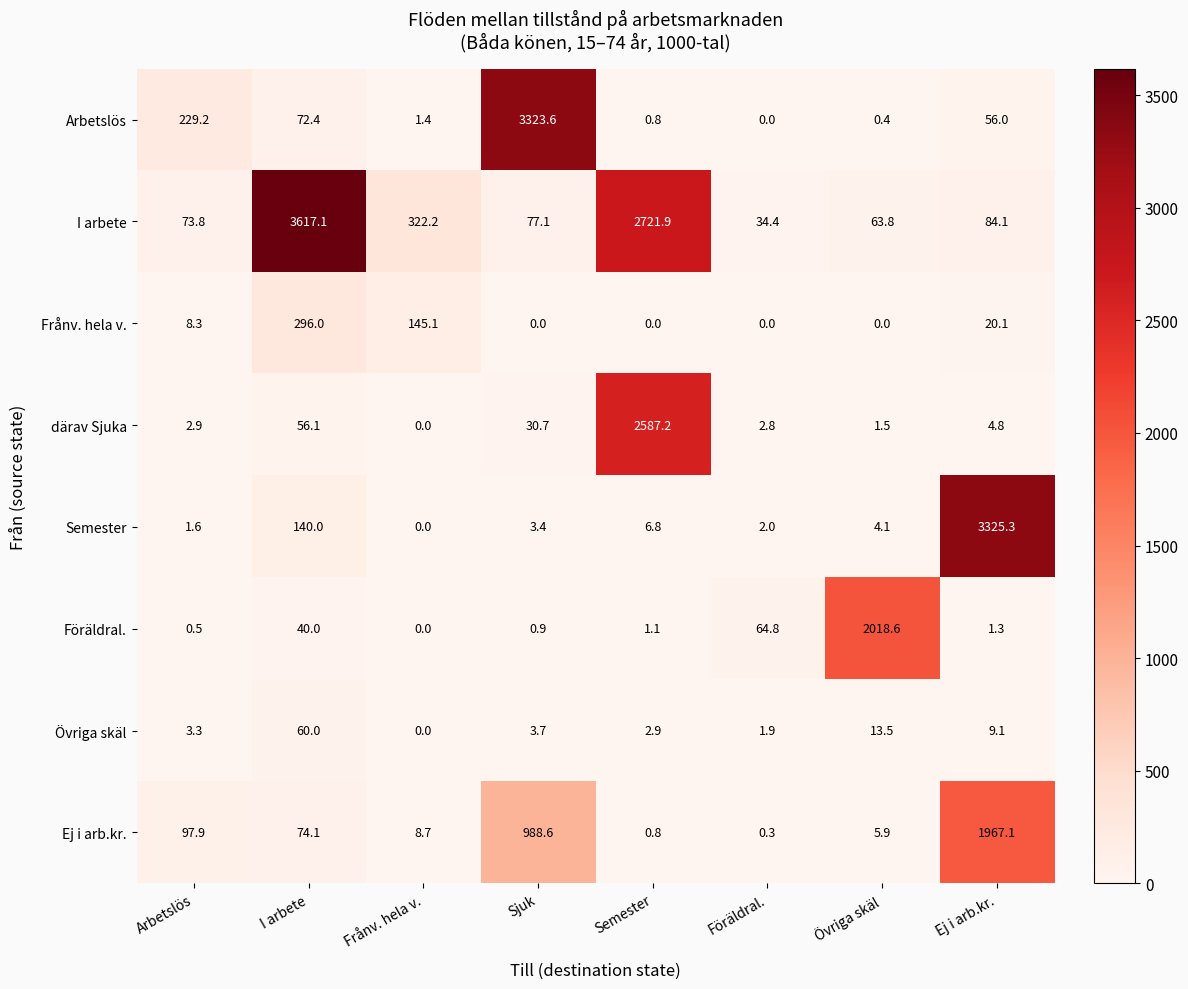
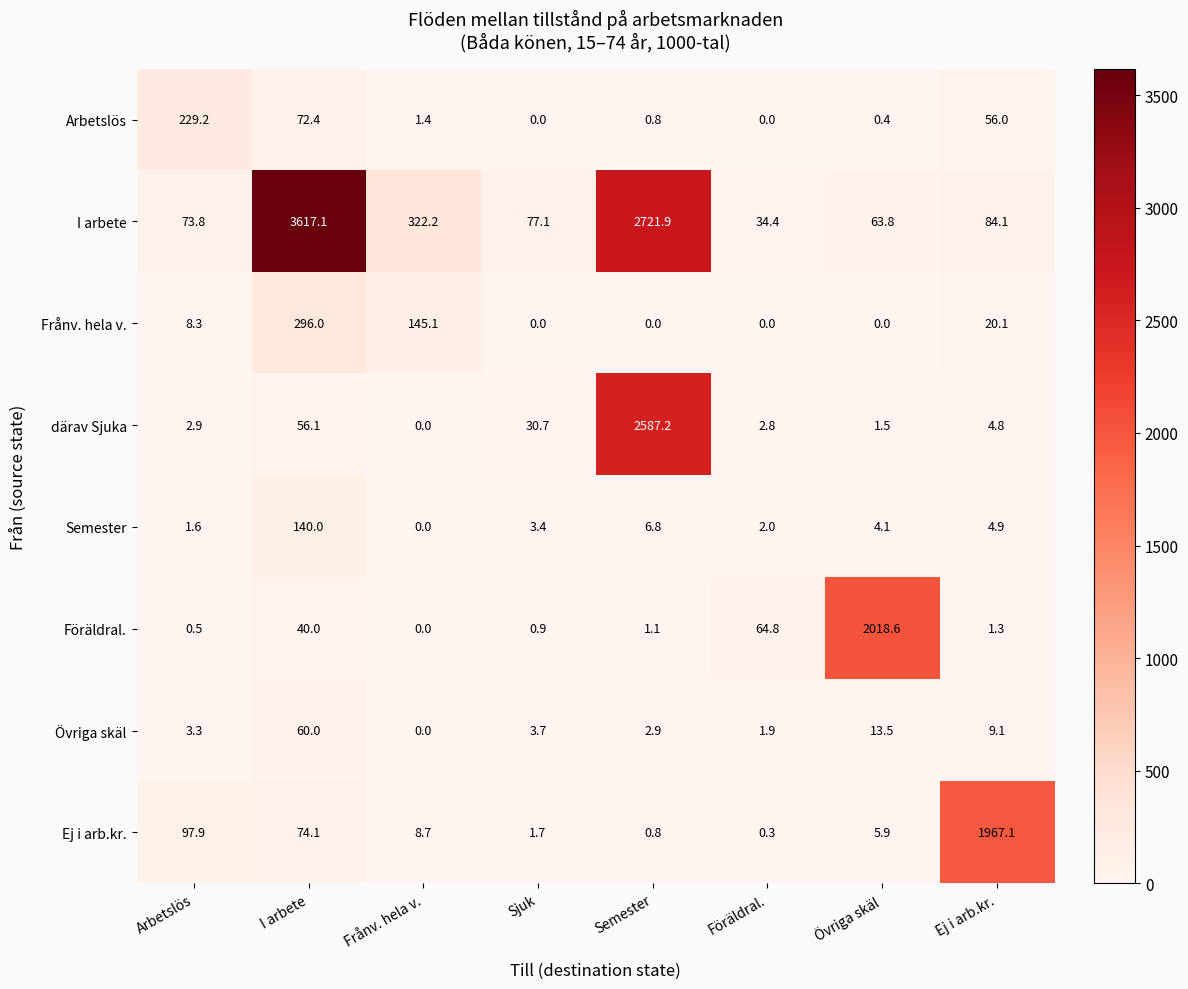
Arbetslös, Sjuk: 3323.6 -> 0.0
Semester, Ej i arb.kr.: 3325.3 -> 4.9
Ej i arb.kr., Sjuk: 988.6 -> 1.7
